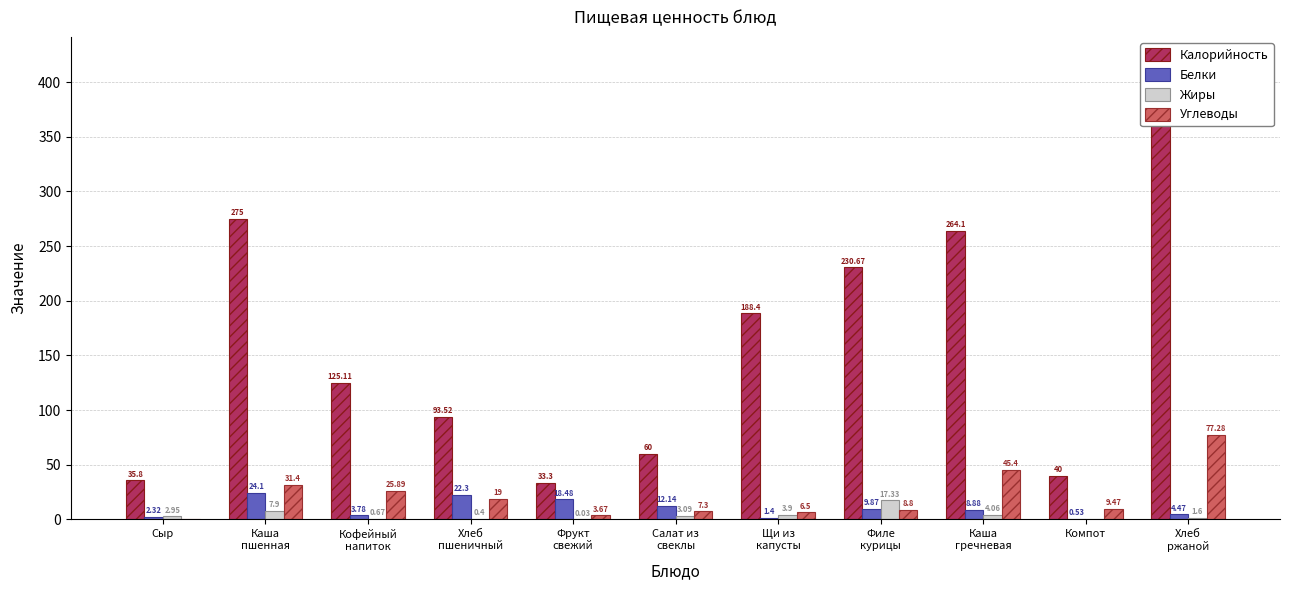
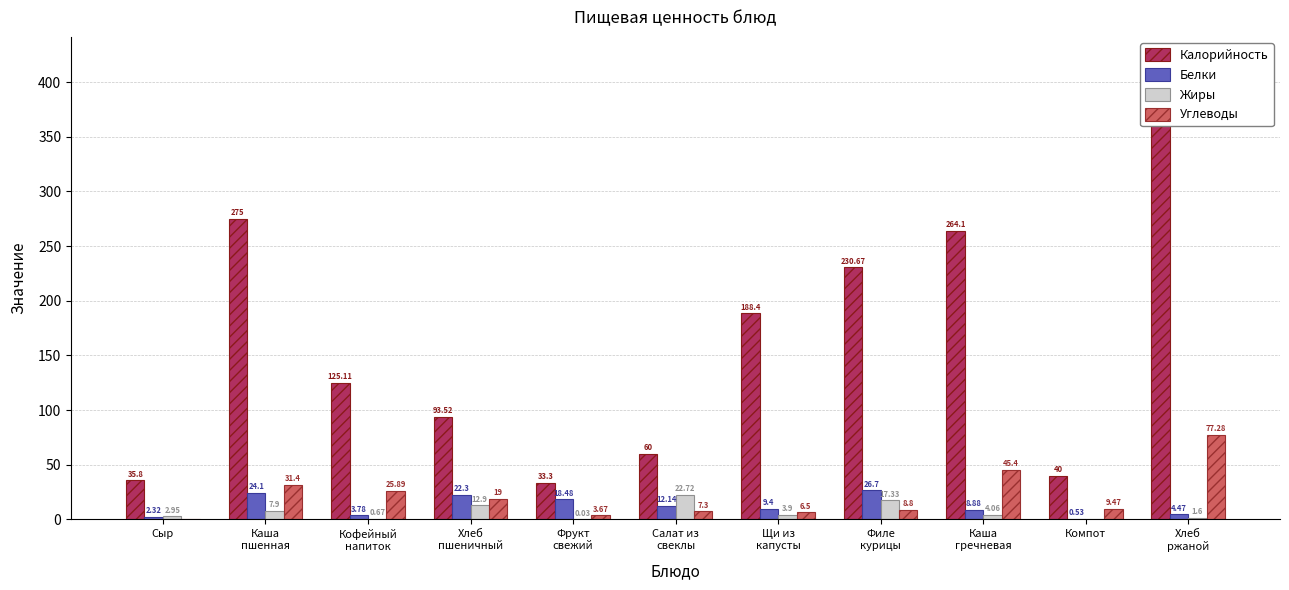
Жиры, Хлеб пшеничный: 0.4 -> 12.9
Жиры, Салат из свеклы: 3.09 -> 22.72
Белки, Щи из капусты: 1.4 -> 9.4
Белки, Филе курицы: 9.87 -> 26.7
